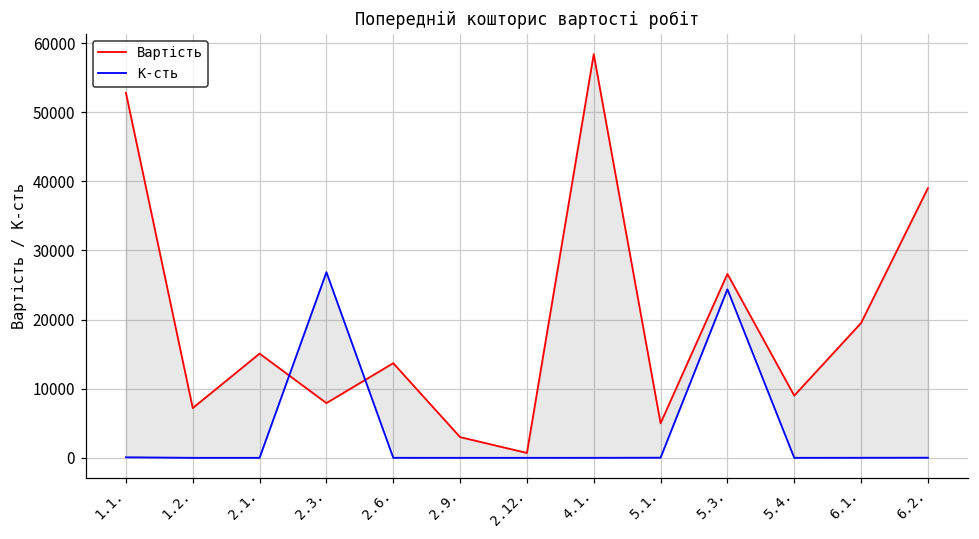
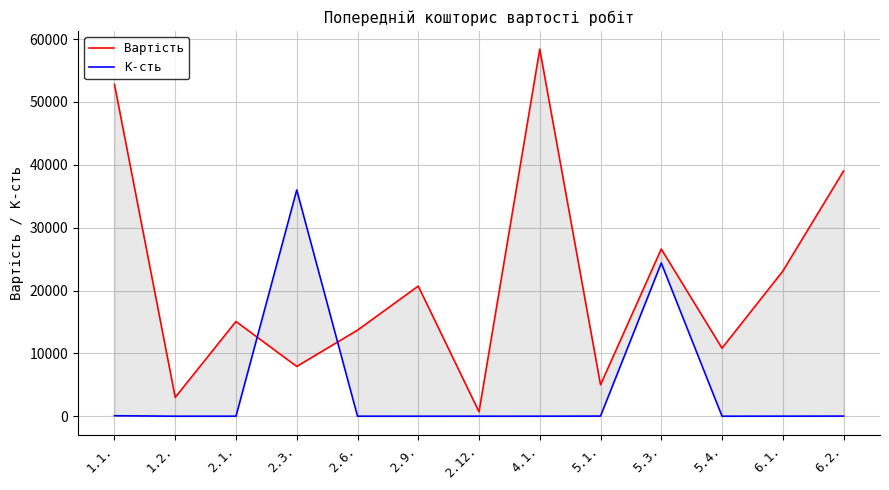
Вартість, 1.2.: 7000 -> 3000
К-сть, 2.3.: 27000 -> 36000
Вартість, 2.9.: 3000 -> 21000
Вартість, 5.4.: 9000 -> 11000
Вартість, 6.1.: 20000 -> 23000
